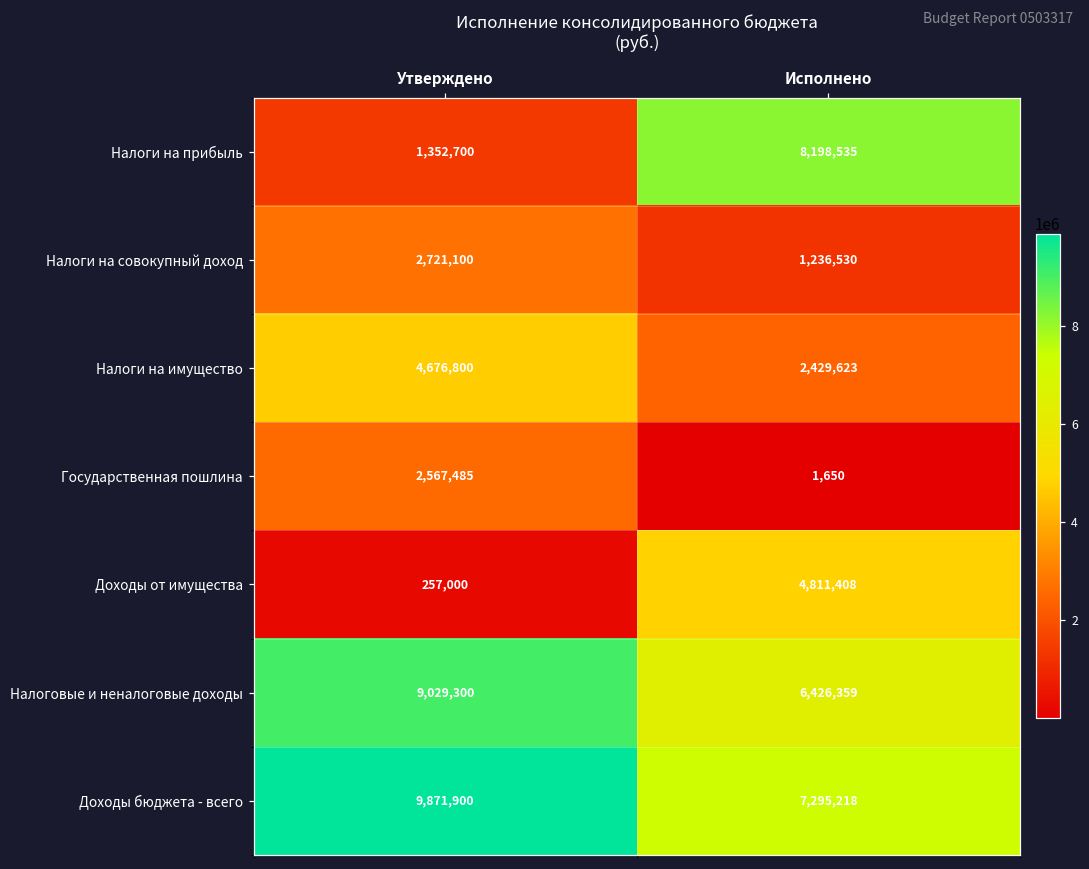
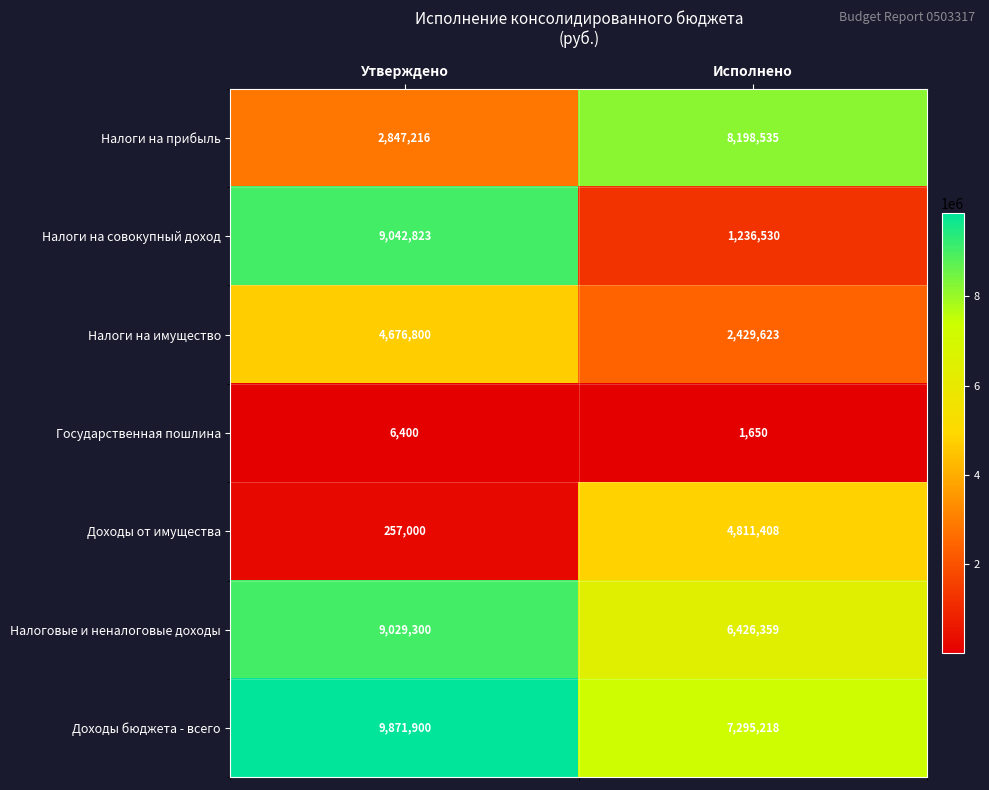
Налоги на прибыль, Утверждено: 1,352,700 -> 2,847,216
Налоги на совокупный доход, Утверждено: 2,721,100 -> 9,042,823
Государственная пошлина, Утверждено: 2,567,485 -> 6,400
